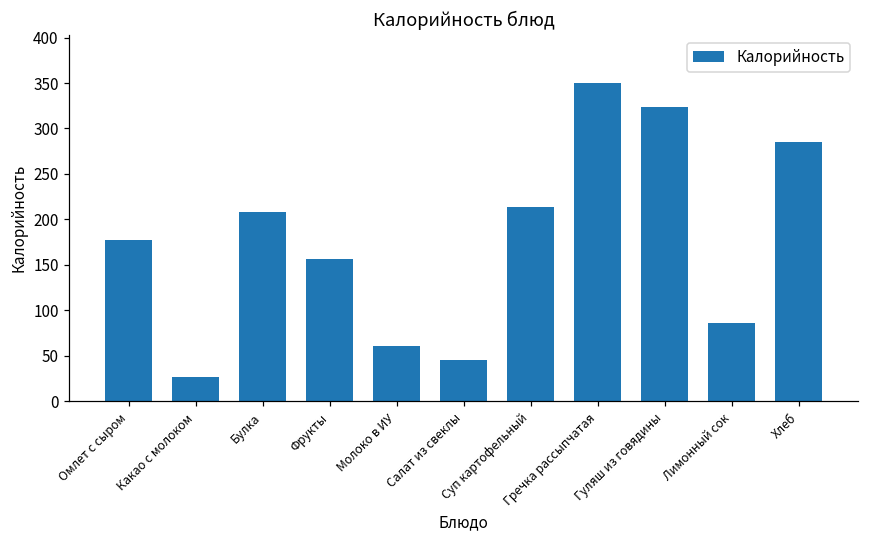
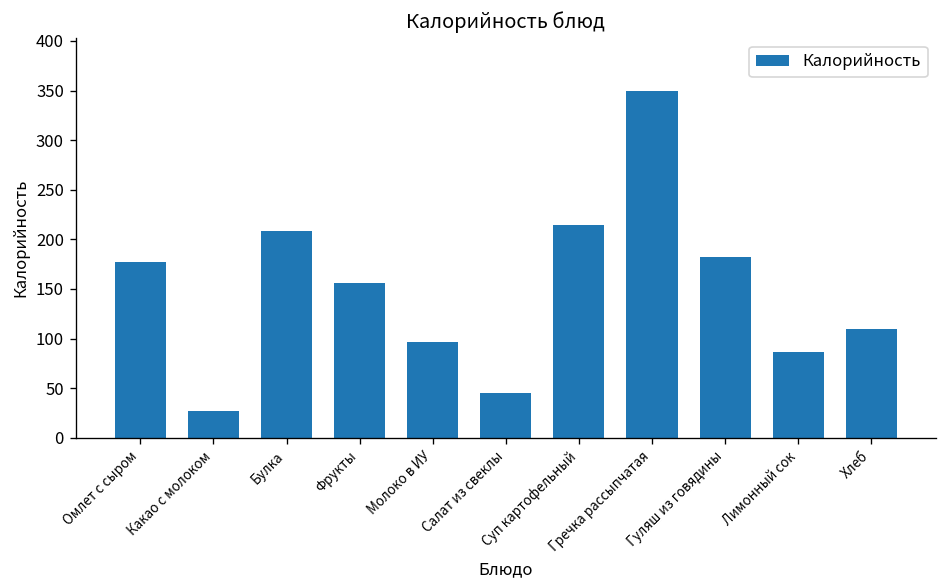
Молоко в ИУ: 60 -> 100
Гуляш из говядины: 320 -> 180
Хлеб: 290 -> 110
